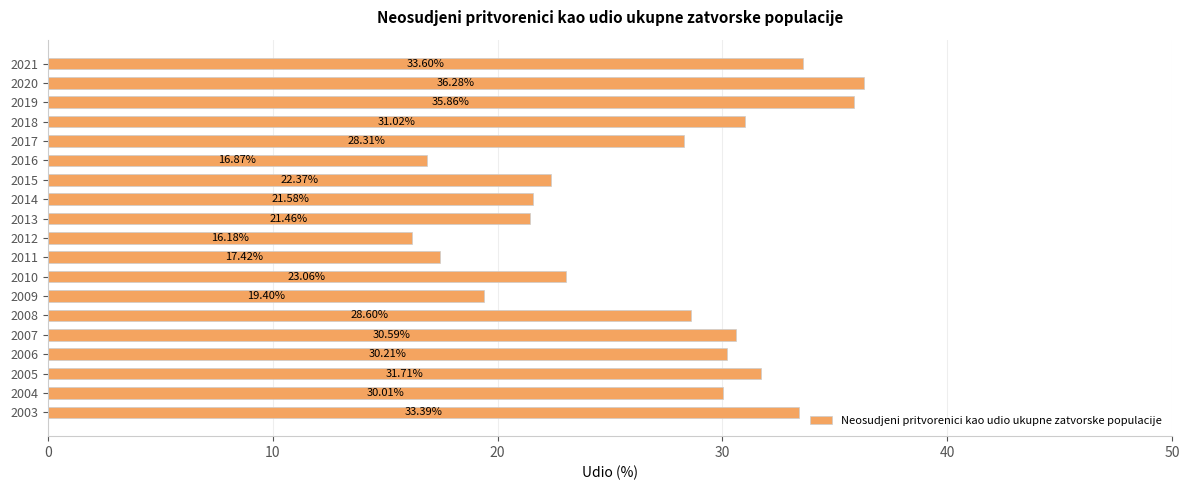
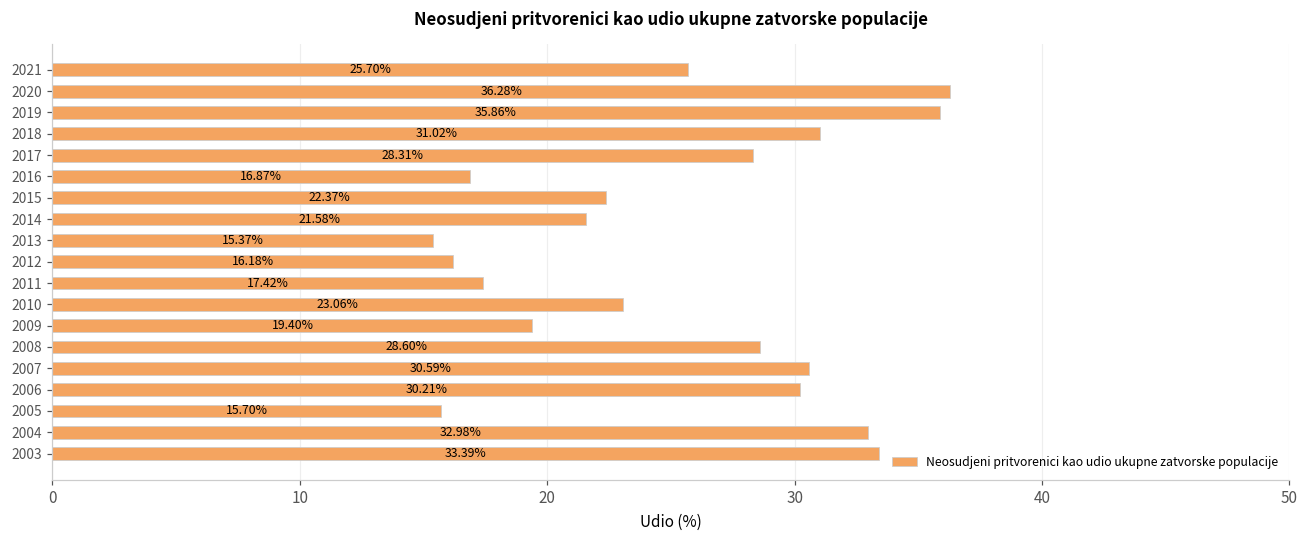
2021: 33.60% -> 25.70%
2013: 21.46% -> 15.37%
2005: 31.71% -> 15.70%
2004: 30.01% -> 32.98%
